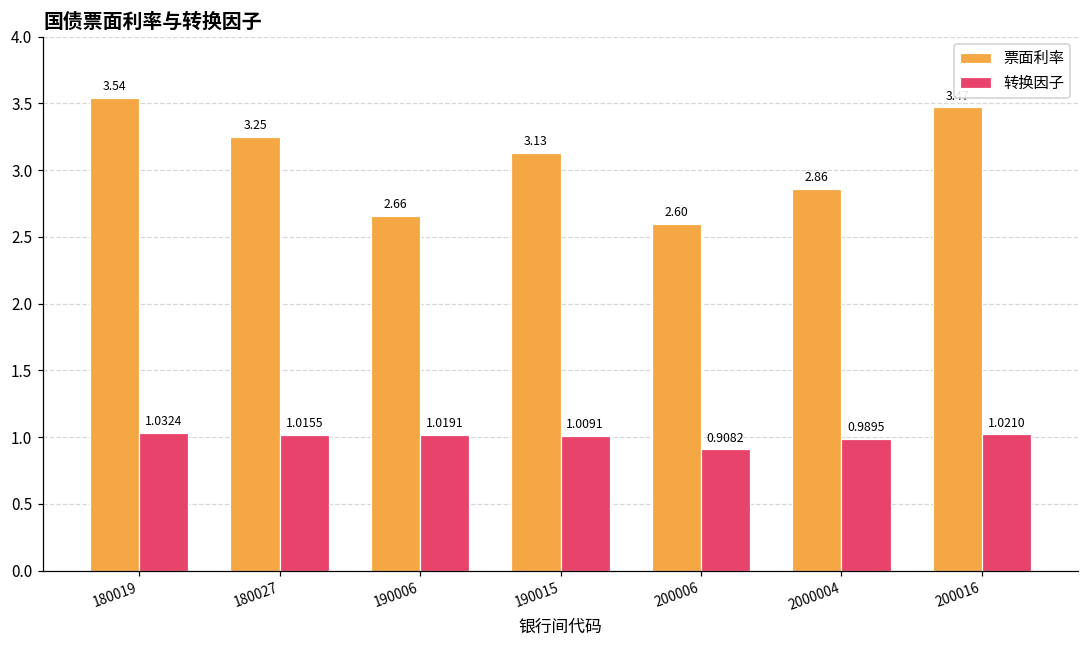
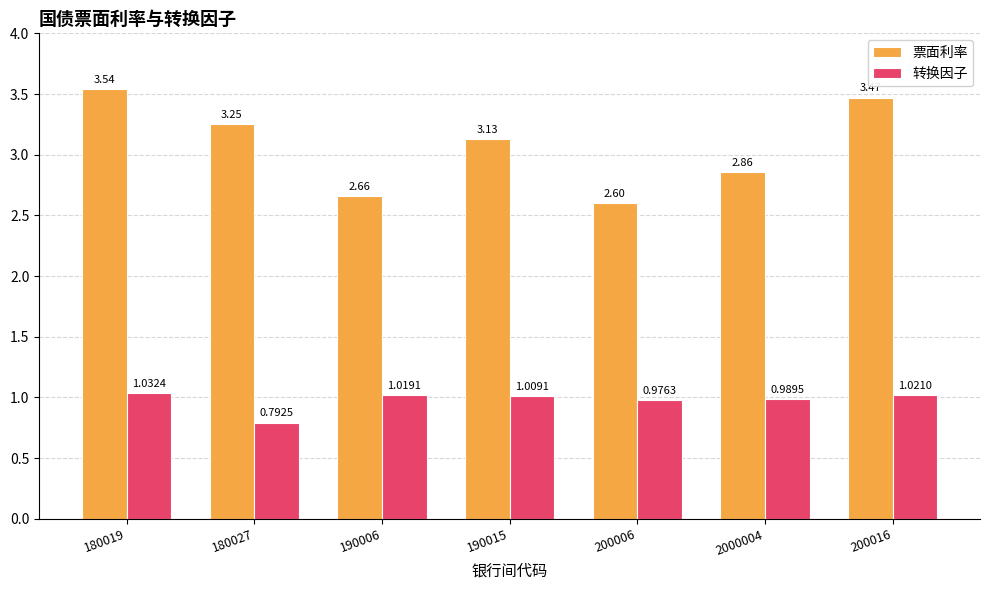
转换因子, 180027: 1.0155 -> 0.7925
转换因子, 200006: 0.9082 -> 0.9763
